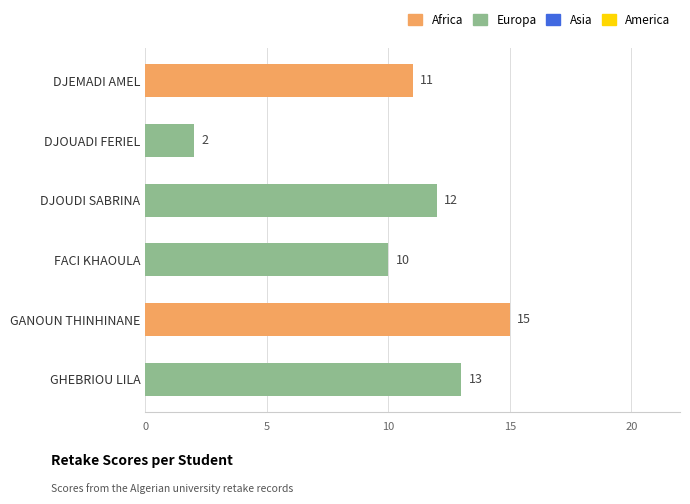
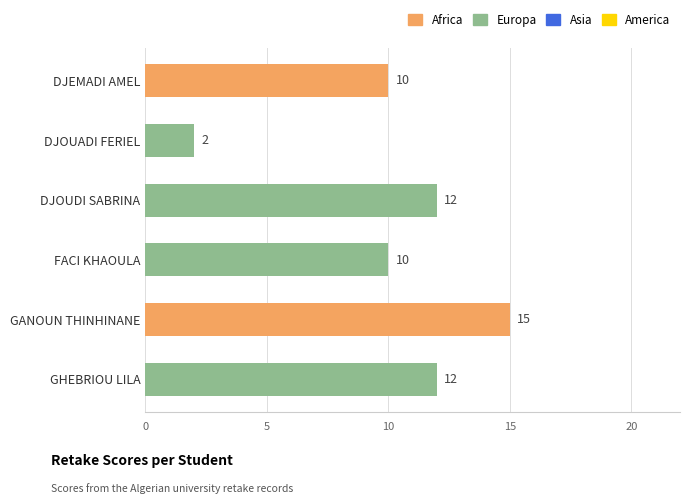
DJEMADI AMEL: 11 -> 10
GHEBRIOU LILA: 13 -> 12
